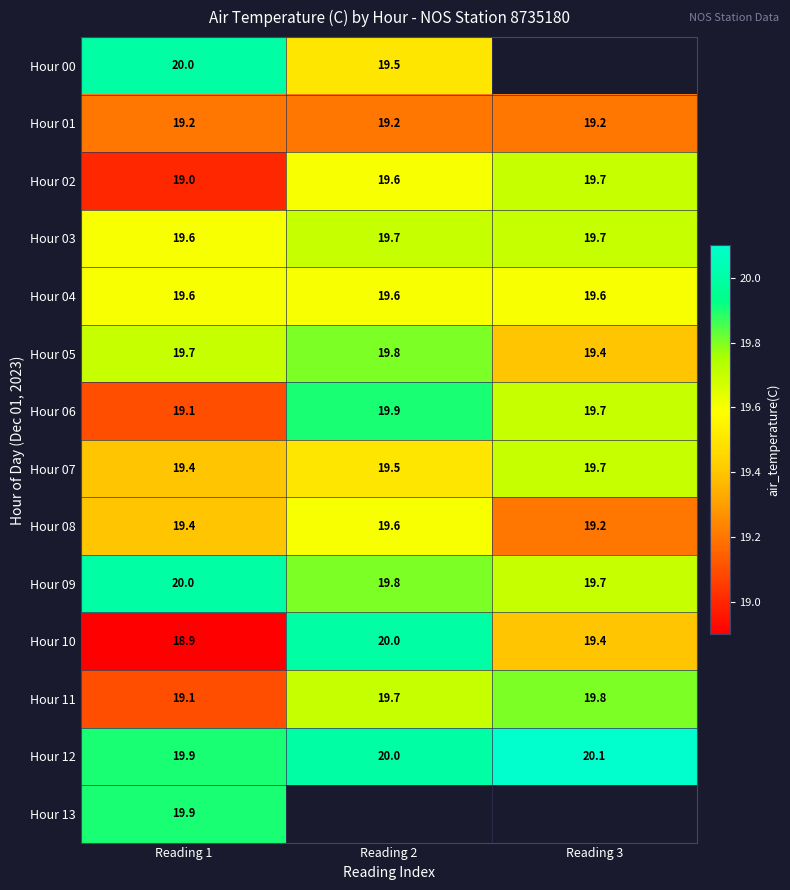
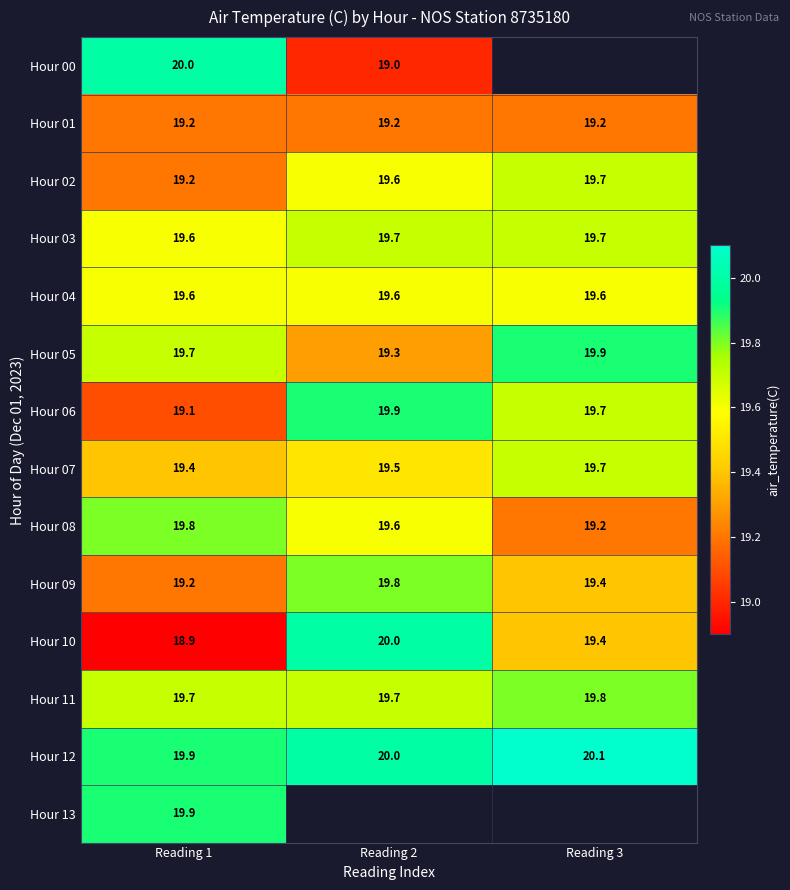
Hour 00, Reading 2: 19.5 -> 19.0
Hour 02, Reading 1: 19.0 -> 19.2
Hour 05, Reading 2: 19.8 -> 19.3
Hour 05, Reading 3: 19.4 -> 19.9
Hour 08, Reading 1: 19.4 -> 19.8
Hour 09, Reading 1: 20.0 -> 19.2
Hour 09, Reading 3: 19.7 -> 19.4
Hour 11, Reading 1: 19.1 -> 19.7
